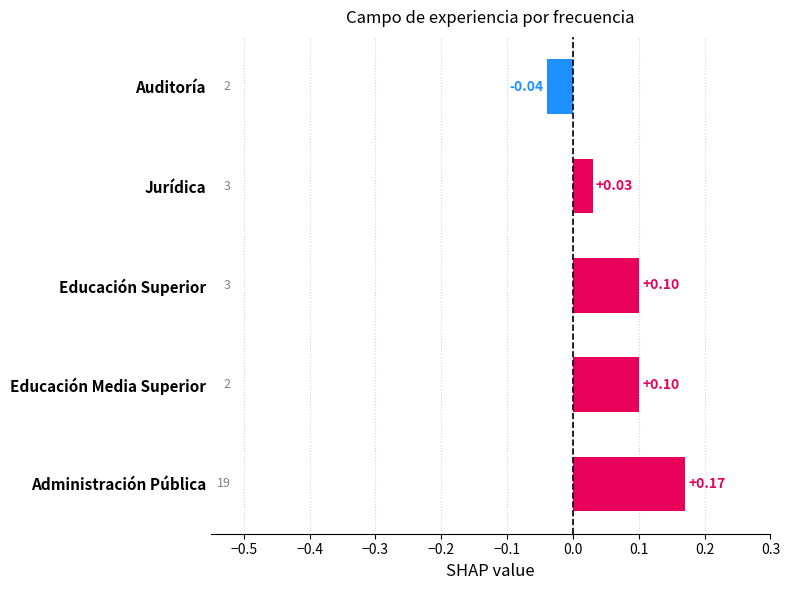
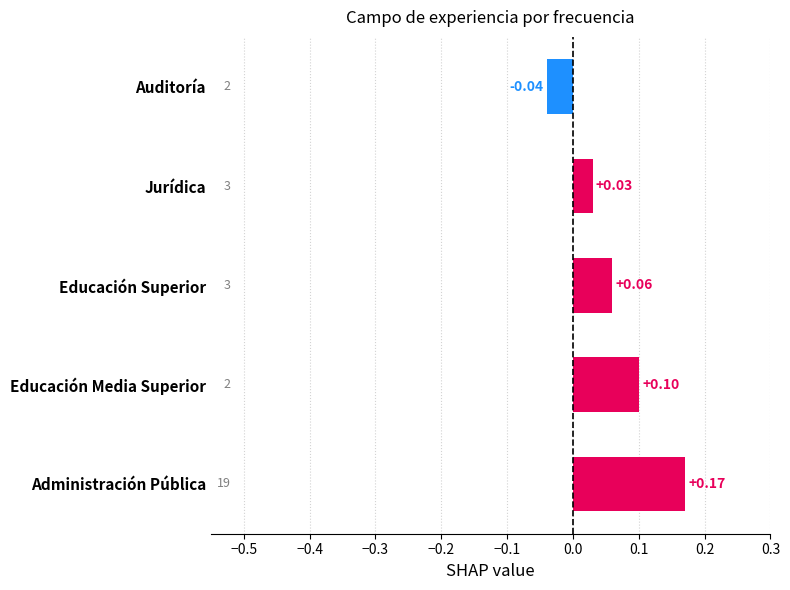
Educación Superior: +0.10 -> +0.06
